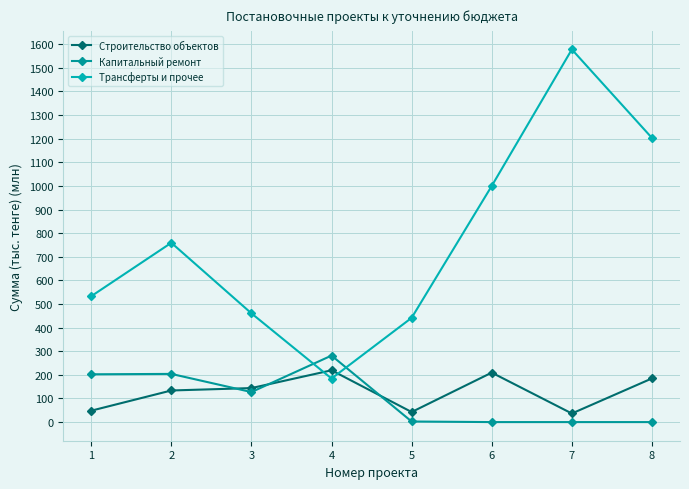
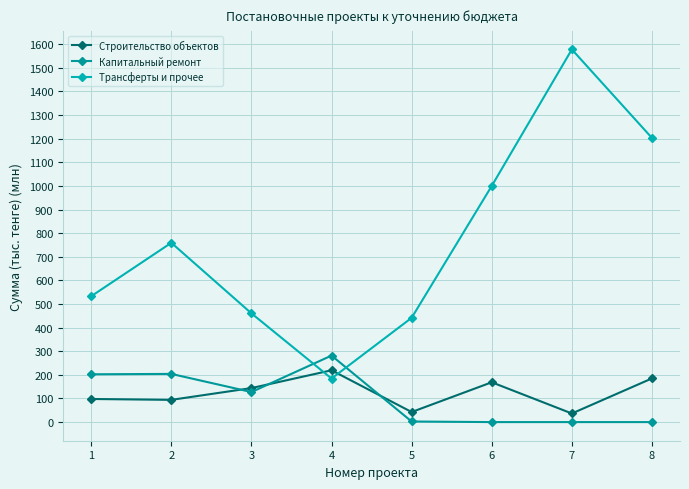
Строительство объектов, 1: 50 -> 100
Строительство объектов, 2: 130 -> 90
Строительство объектов, 6: 210 -> 170
